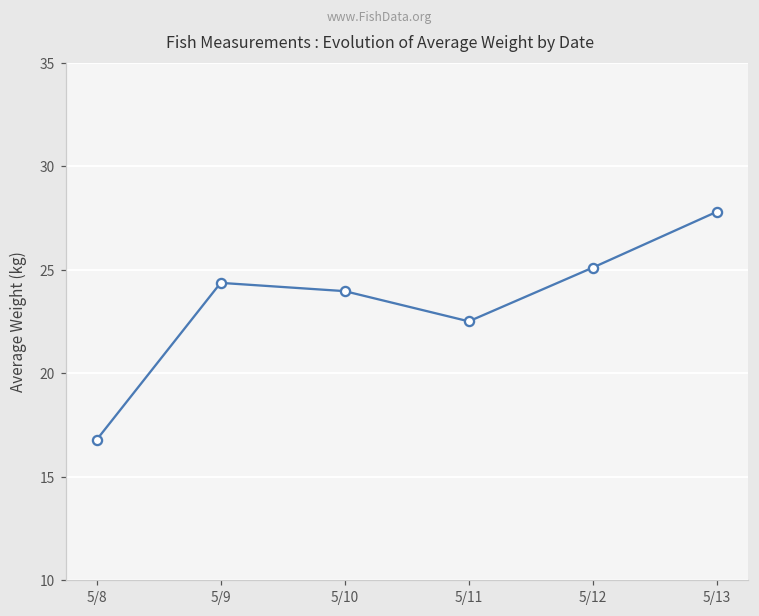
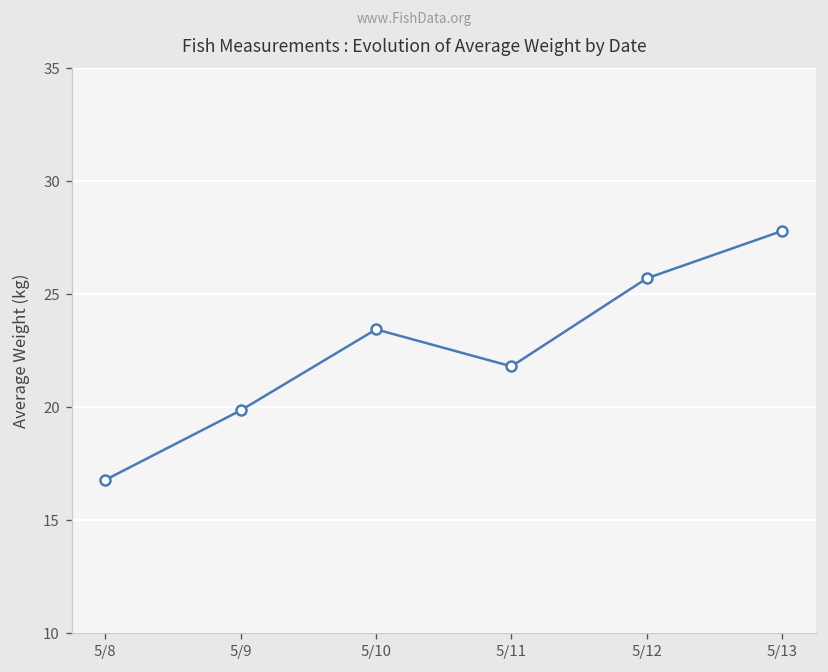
5/9: 24.4 -> 19.9
5/10: 24.0 -> 23.4
5/11: 22.5 -> 21.8
5/12: 25.1 -> 25.7
